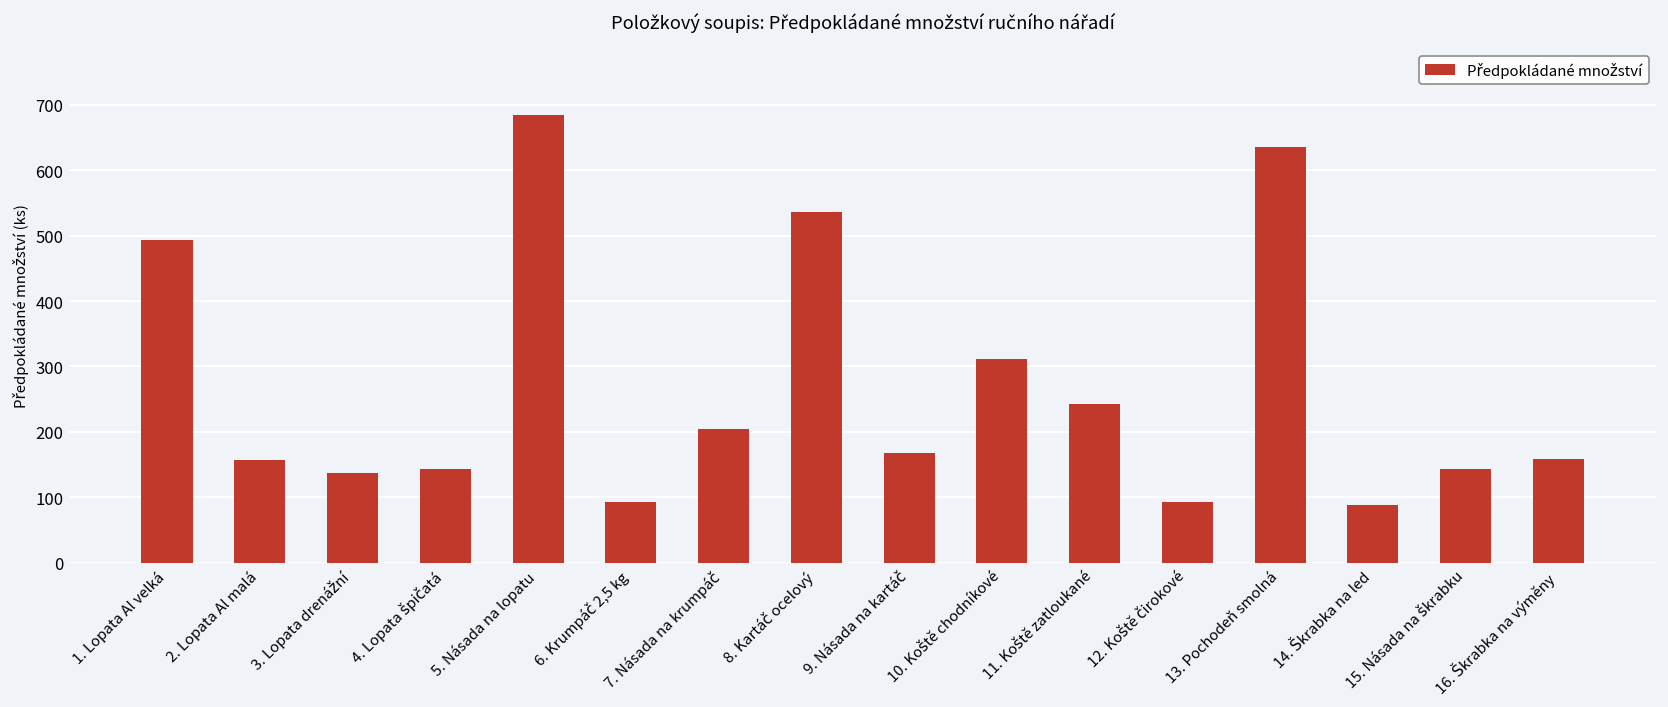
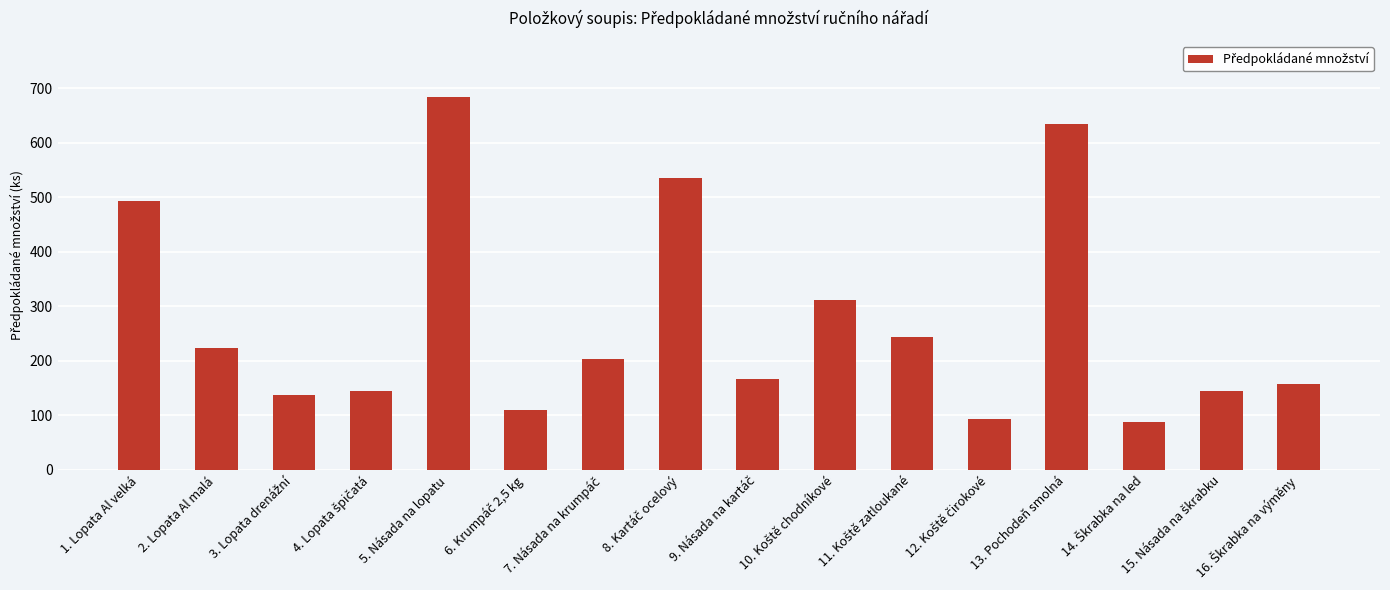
2. Lopata Al malá: 160 -> 220
6. Krumpáč 2,5 kg: 90 -> 110
